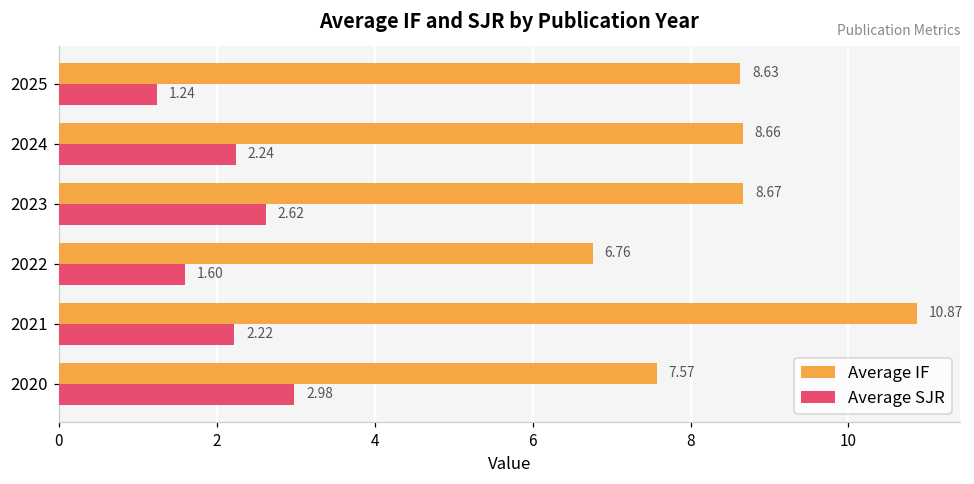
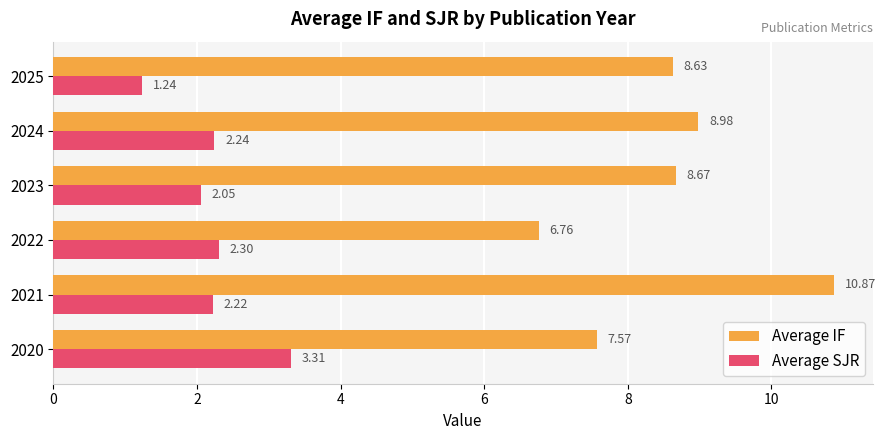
Average IF, 2024: 8.66 -> 8.98
Average SJR, 2023: 2.62 -> 2.05
Average SJR, 2022: 1.60 -> 2.30
Average SJR, 2020: 2.98 -> 3.31
